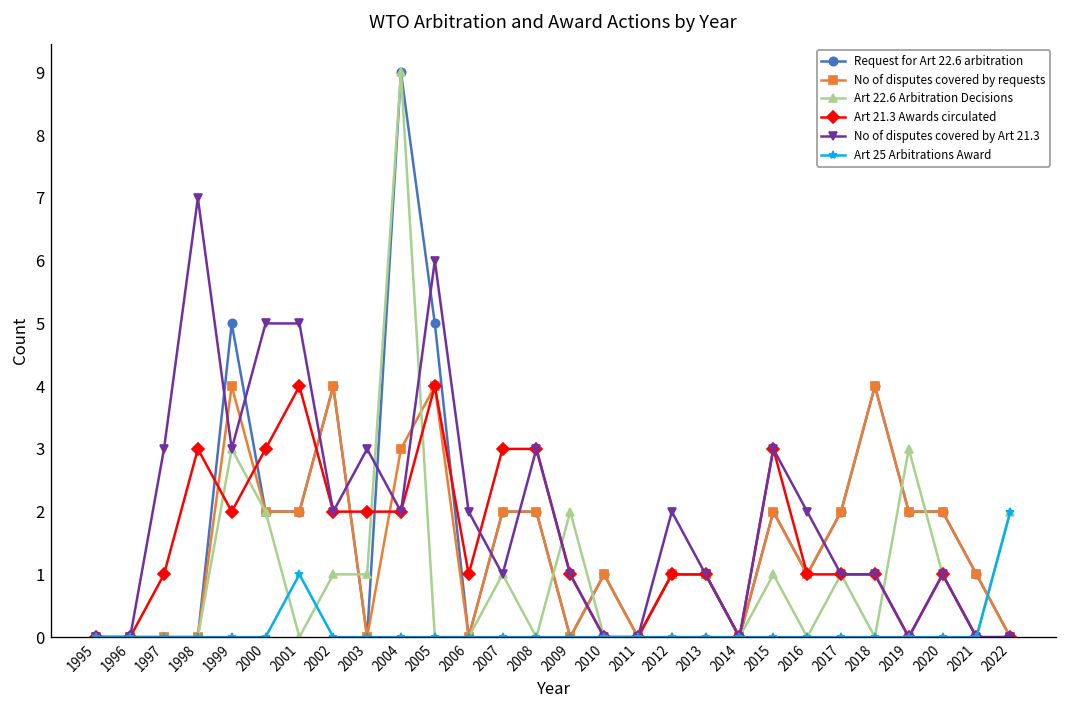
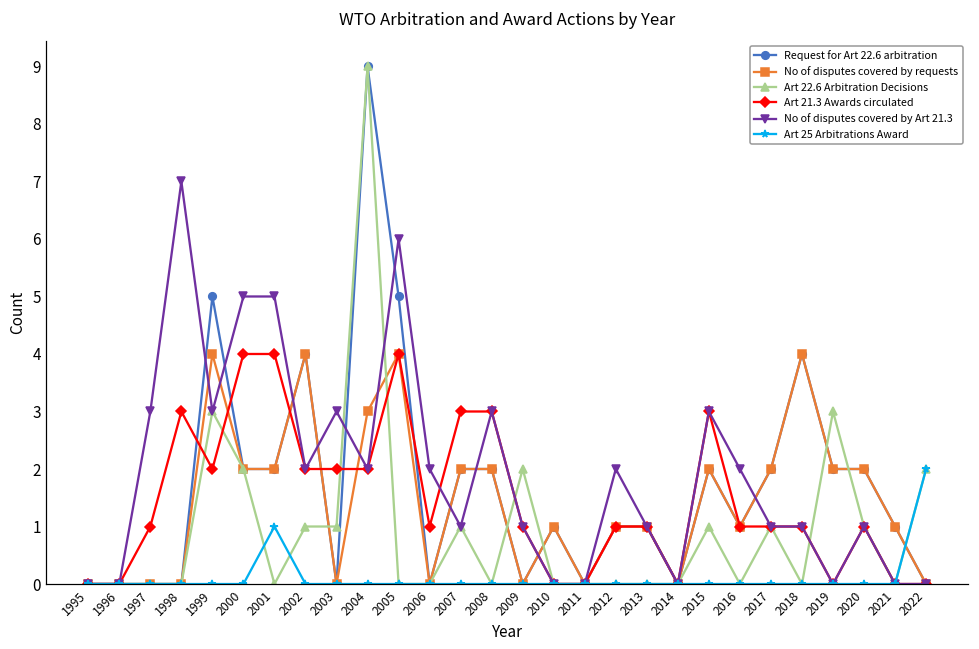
Art 21.3 Awards circulated, 2000: 3 -> 4
